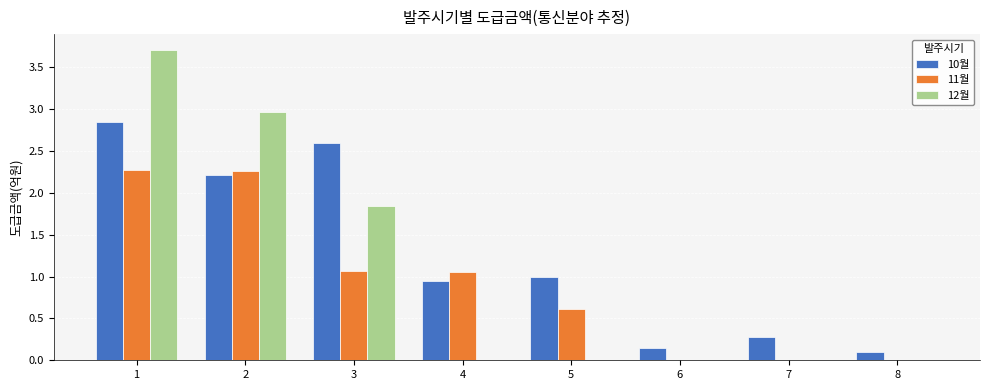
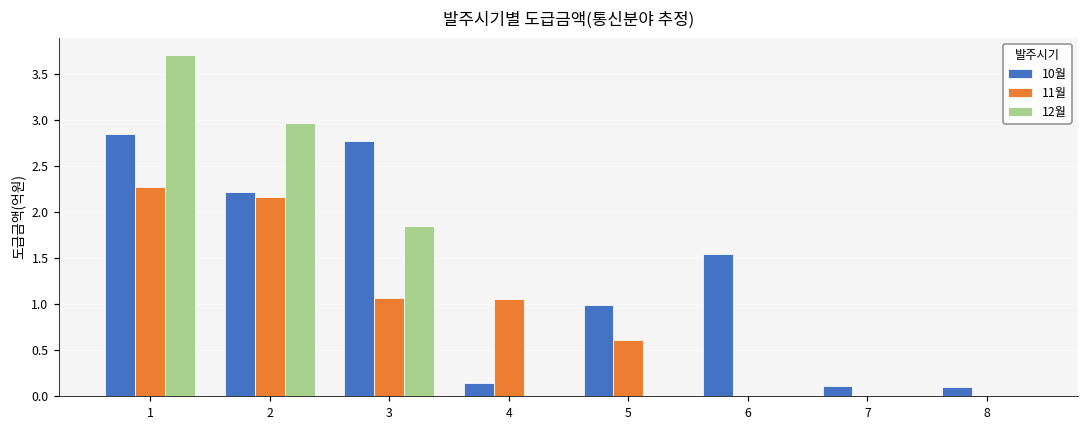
11월, 2: 2.3 -> 2.2
10월, 3: 2.6 -> 2.8
10월, 4: 0.9 -> 0.1
10월, 6: 0.1 -> 1.5
10월, 7: 0.3 -> 0.1
